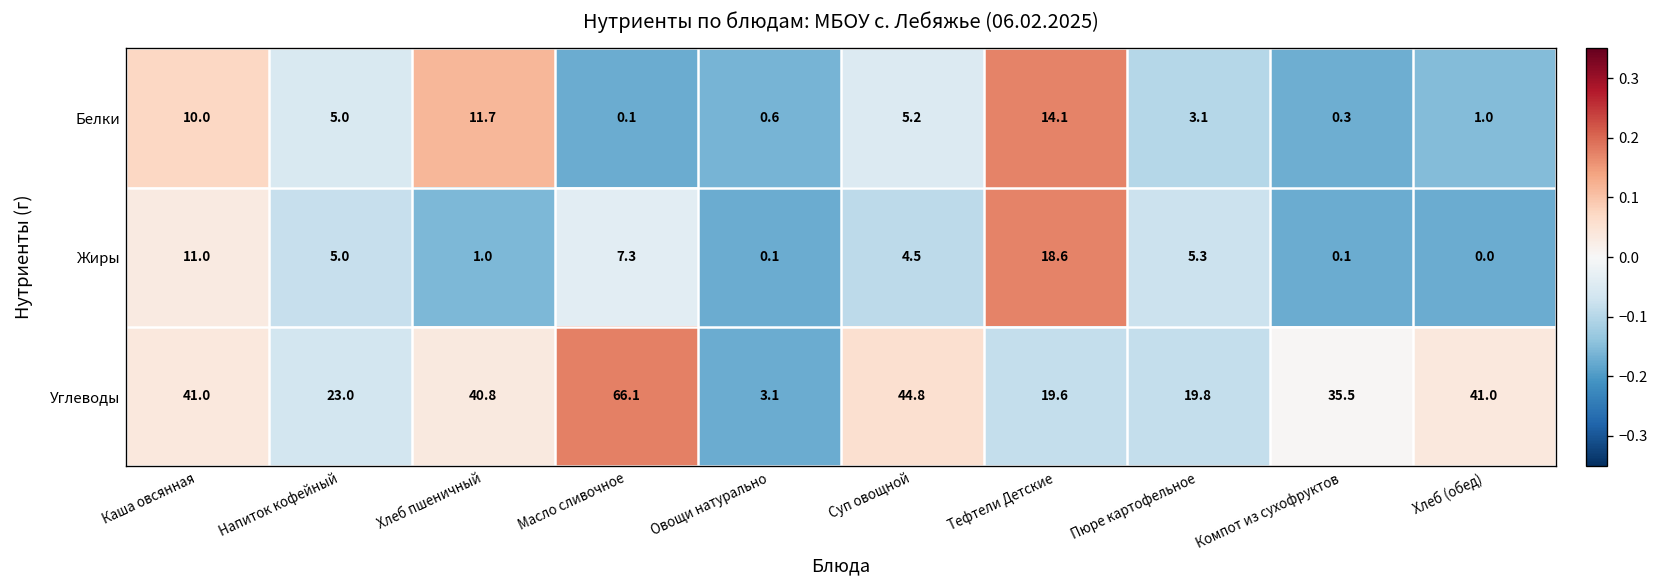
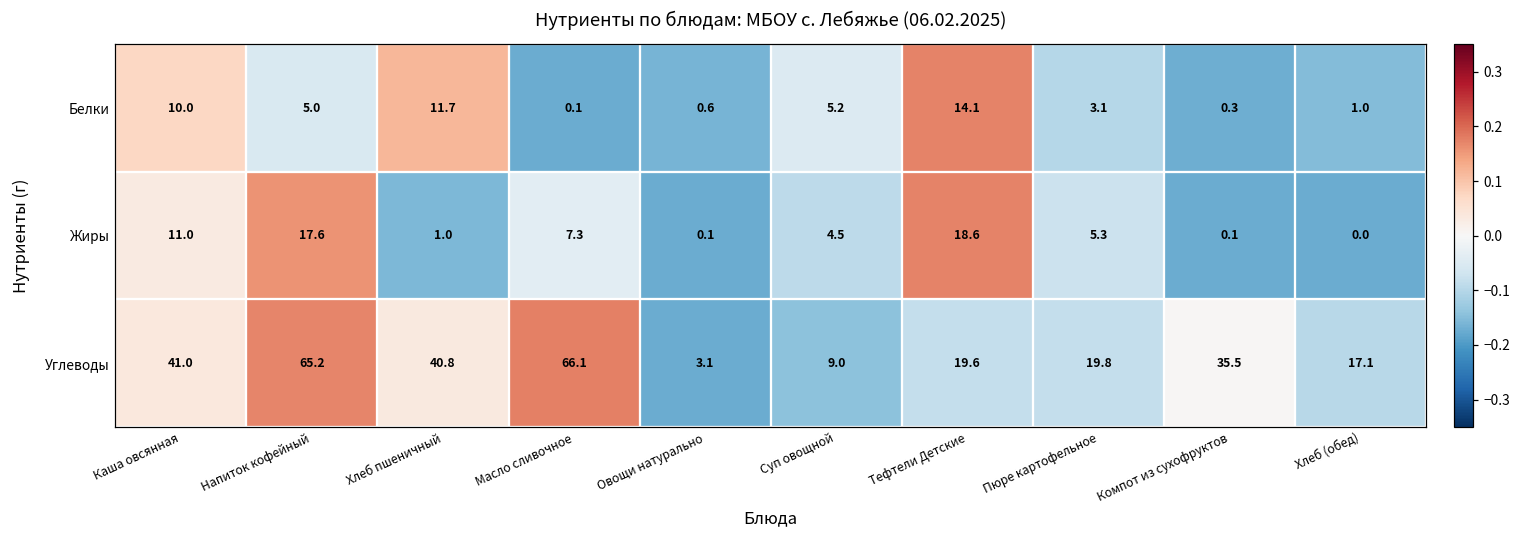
Жиры, Напиток кофейный: 5.0 -> 17.6
Углеводы, Напиток кофейный: 23.0 -> 65.2
Углеводы, Суп овощной: 44.8 -> 9.0
Углеводы, Хлеб (обед): 41.0 -> 17.1
